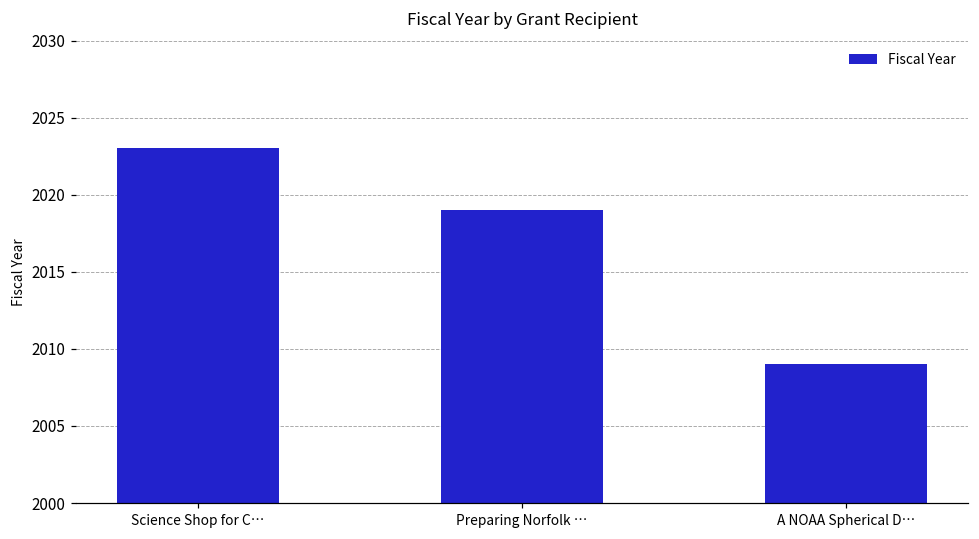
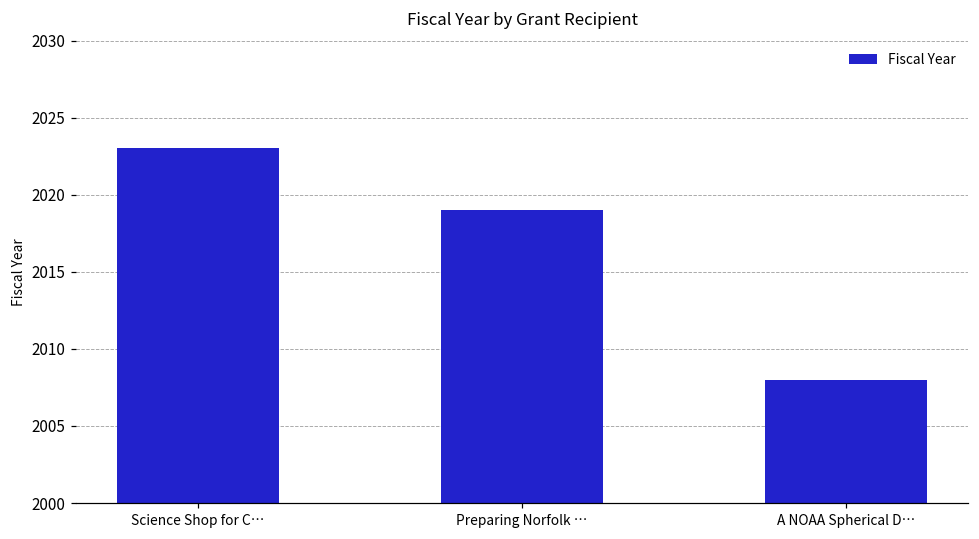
A NOAA Spherical D…: 2009 -> 2008
